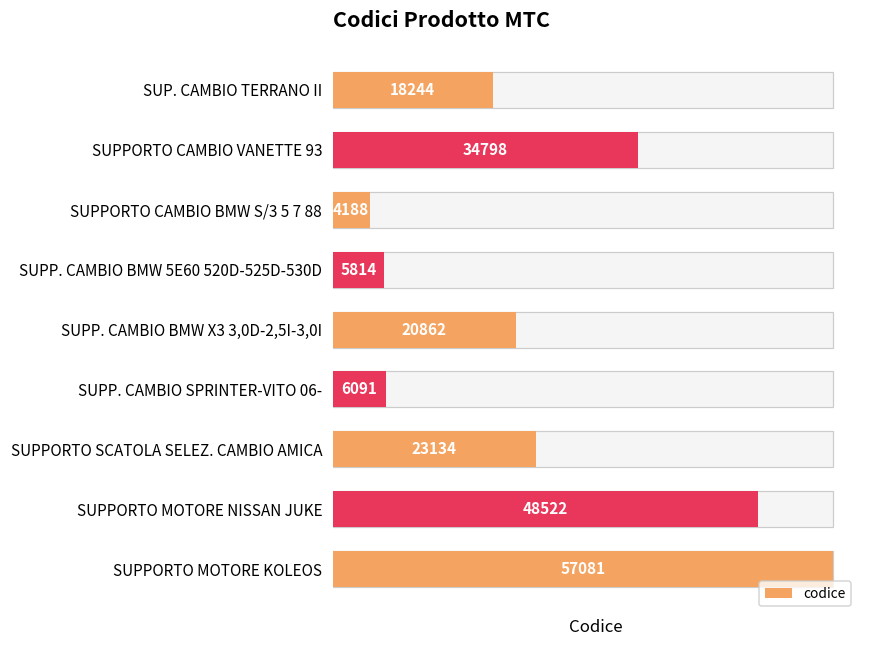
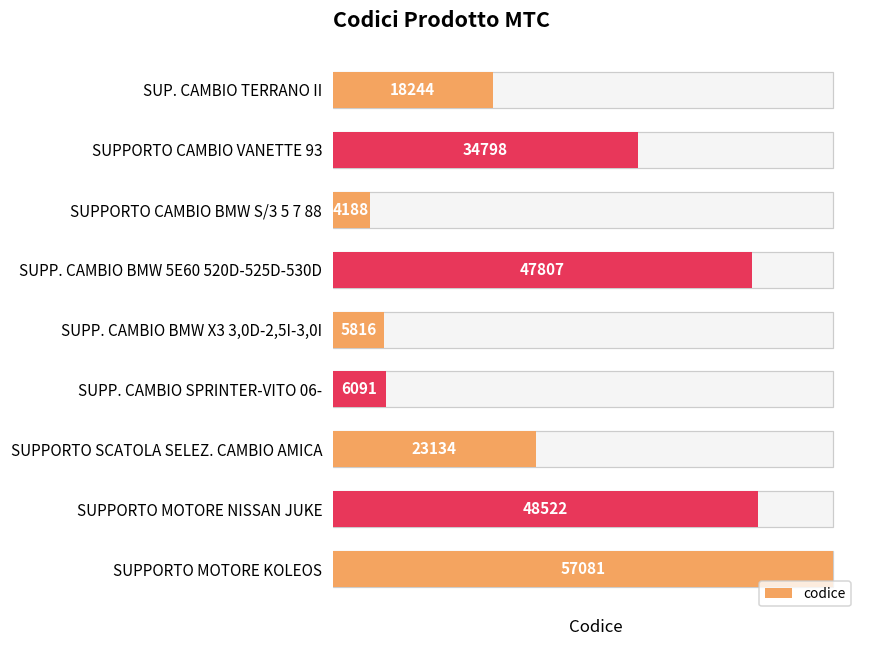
codice, SUPP. CAMBIO BMW 5E60 520D-525D-530D: 5814 -> 47807
codice, SUPP. CAMBIO BMW X3 3,0D-2,5I-3,0I: 20862 -> 5816
